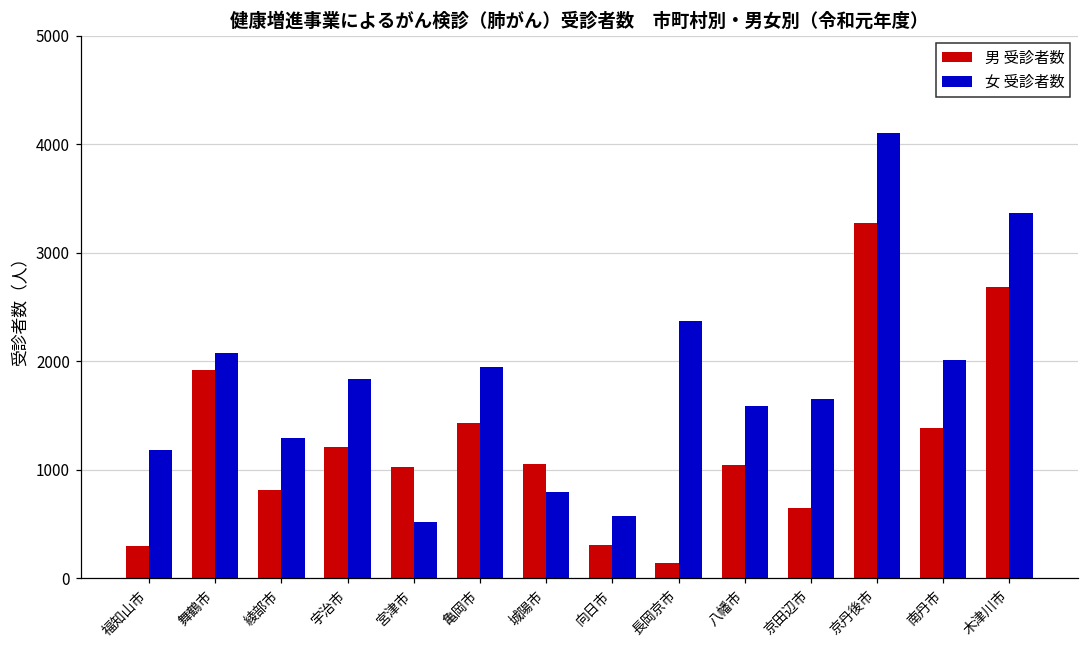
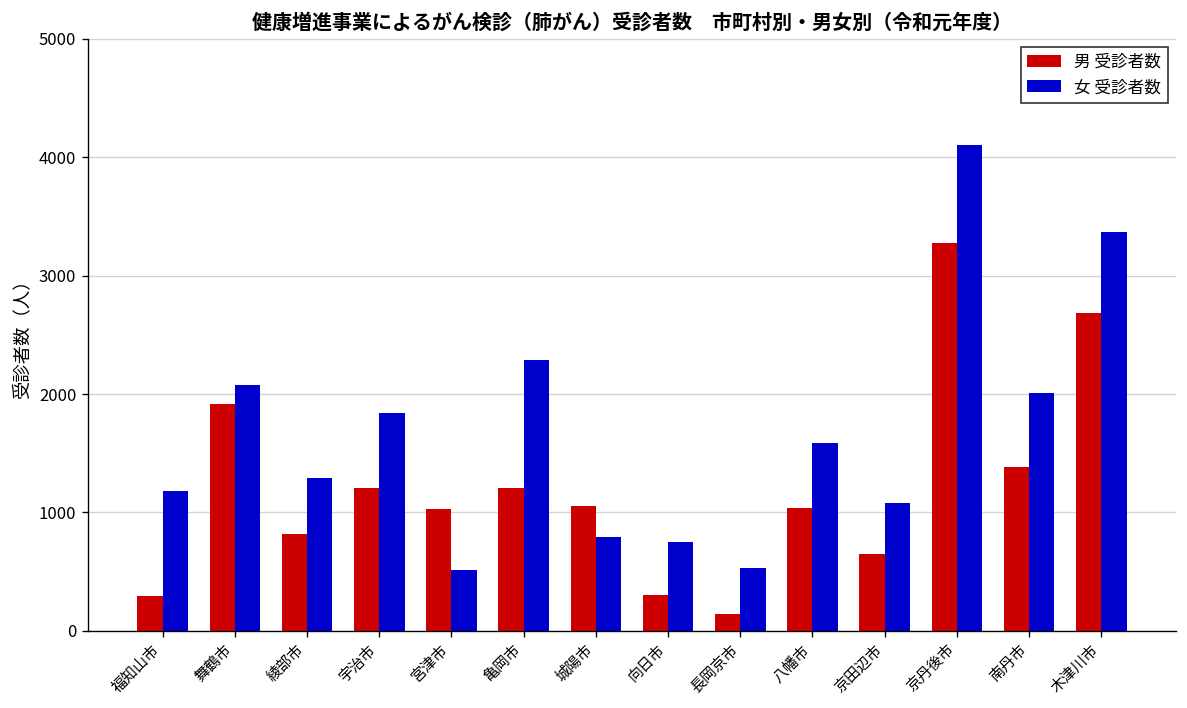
男 受診者数, 亀岡市: 1400 -> 1200
女 受診者数, 亀岡市: 1900 -> 2300
女 受診者数, 向日市: 600 -> 700
女 受診者数, 長岡京市: 2400 -> 500
女 受診者数, 京田辺市: 1700 -> 1100
